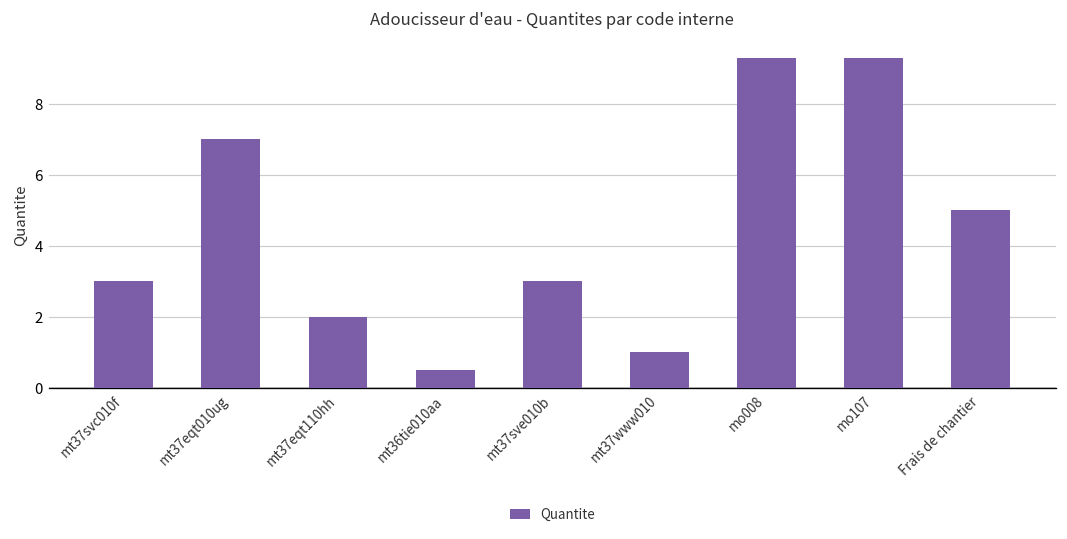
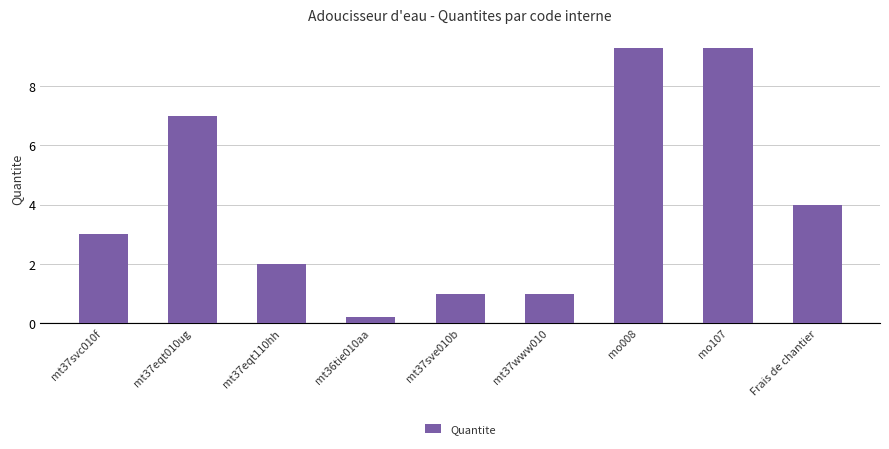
mt36tie010aa: 0.5 -> 0.2
mt37sve010b: 3 -> 1
Frais de chantier: 5 -> 4
